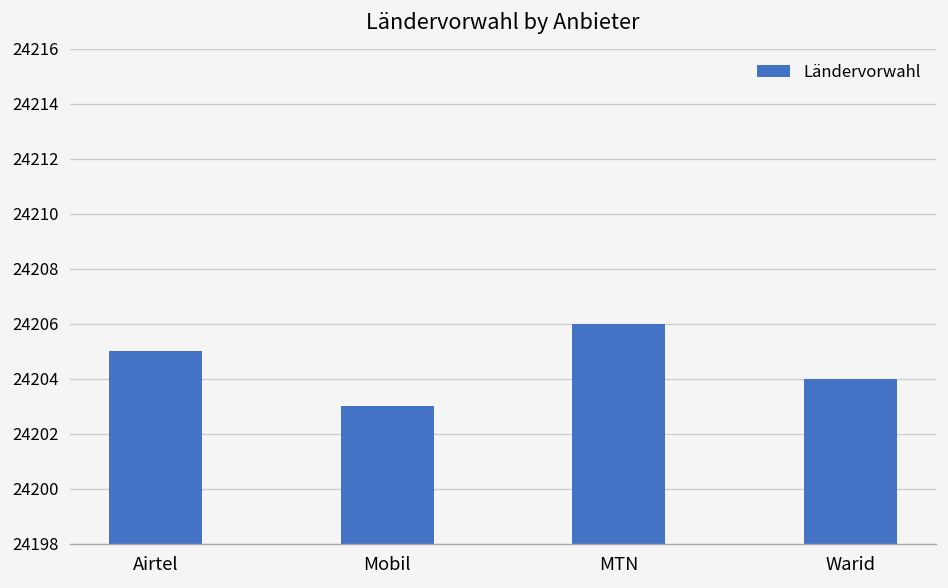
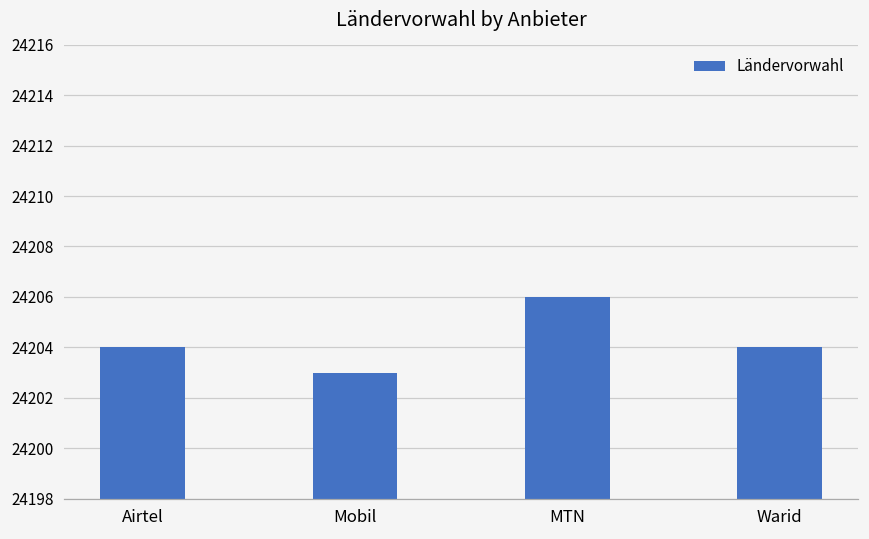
Airtel: 24205 -> 24204
